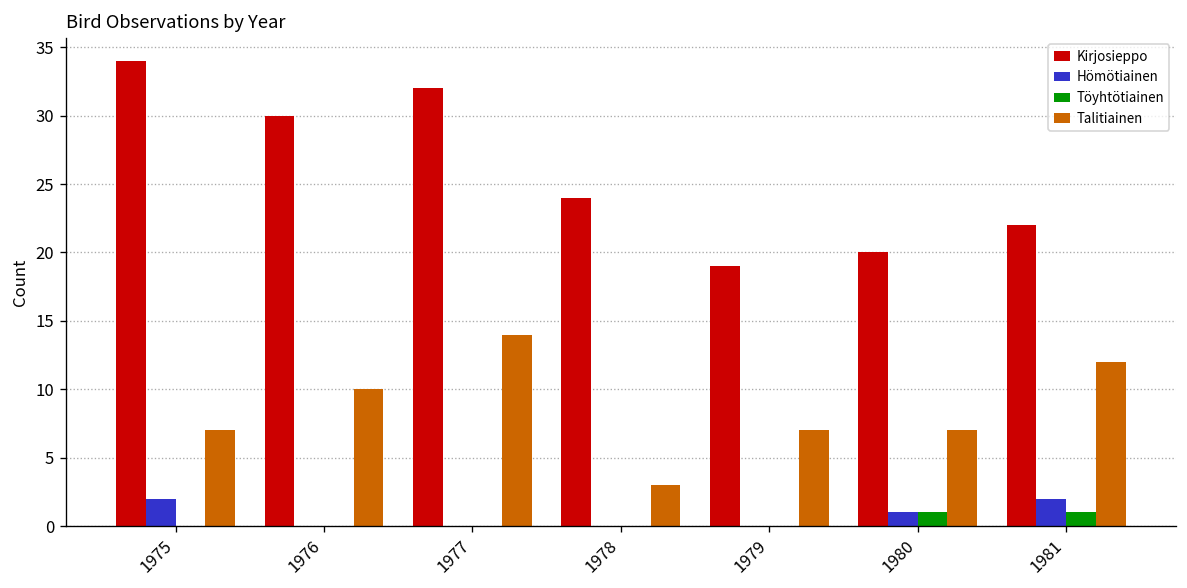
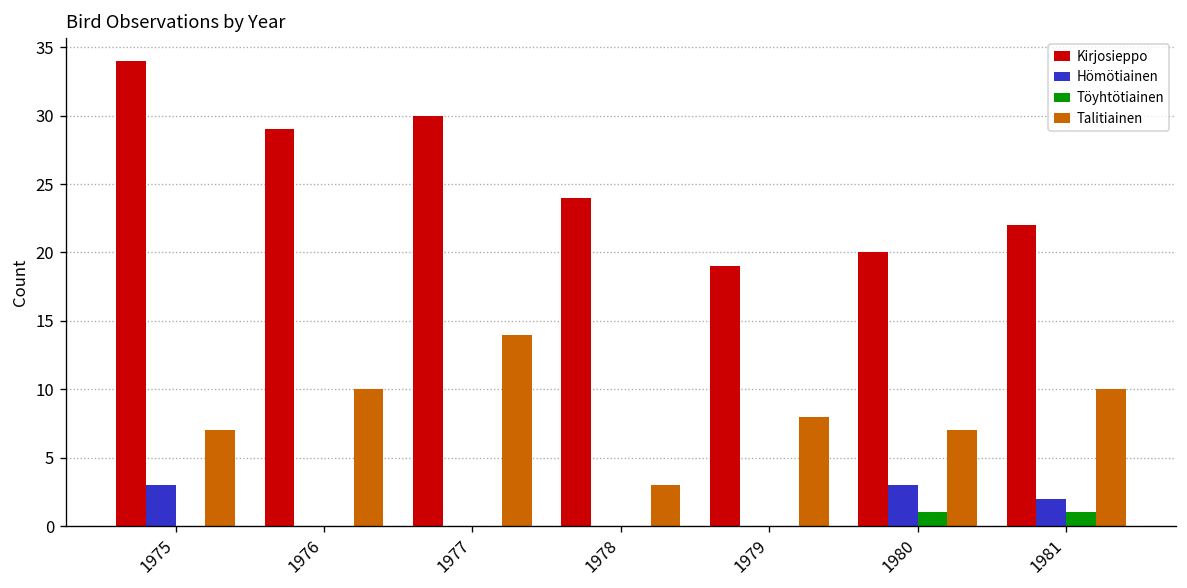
Hömötiainen, 1975: 2 -> 3
Kirjosieppo, 1976: 30 -> 29
Kirjosieppo, 1977: 32 -> 30
Talitiainen, 1979: 7 -> 8
Hömötiainen, 1980: 1 -> 3
Talitiainen, 1981: 12 -> 10
